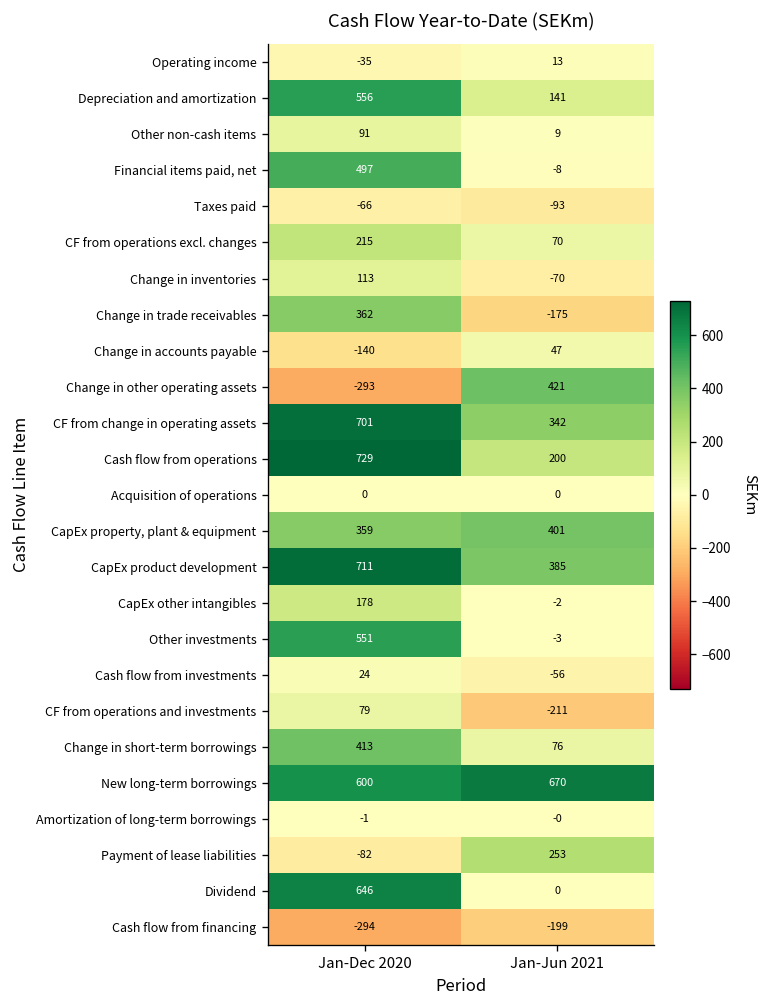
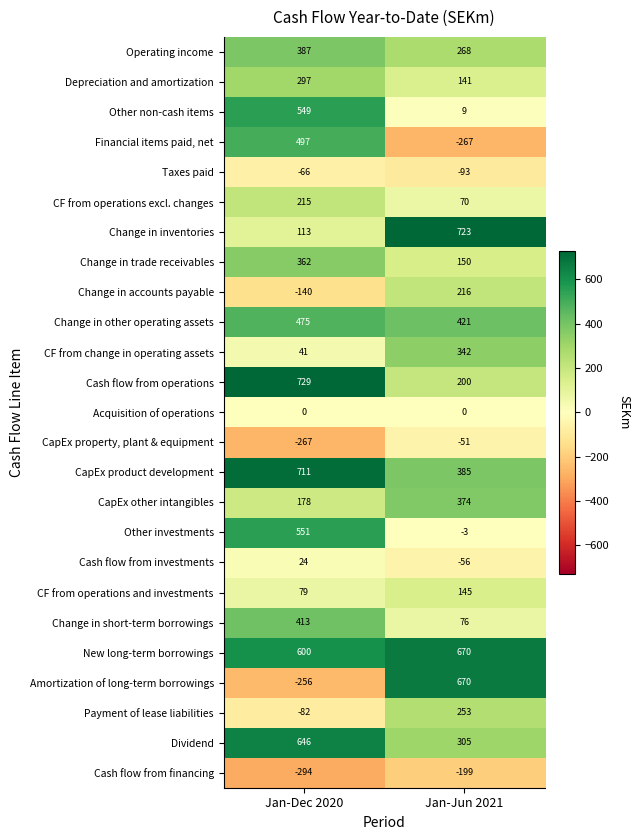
Operating income, Jan-Dec 2020: -35 -> 387
Operating income, Jan-Jun 2021: 13 -> 268
Depreciation and amortization, Jan-Dec 2020: 556 -> 297
Other non-cash items, Jan-Dec 2020: 91 -> 549
Financial items paid, net, Jan-Jun 2021: -8 -> -267
Change in inventories, Jan-Jun 2021: -70 -> 723
Change in trade receivables, Jan-Jun 2021: -175 -> 150
Change in accounts payable, Jan-Jun 2021: 47 -> 216
Change in other operating assets, Jan-Dec 2020: -293 -> 475
CF from change in operating assets, Jan-Dec 2020: 701 -> 41
CapEx property, plant & equipment, Jan-Dec 2020: 359 -> -267
CapEx property, plant & equipment, Jan-Jun 2021: 401 -> -51
CapEx other intangibles, Jan-Jun 2021: -2 -> 374
CF from operations and investments, Jan-Jun 2021: -211 -> 145
Amortization of long-term borrowings, Jan-Dec 2020: -1 -> -256
Amortization of long-term borrowings, Jan-Jun 2021: -0 -> 670
Dividend, Jan-Jun 2021: 0 -> 305
